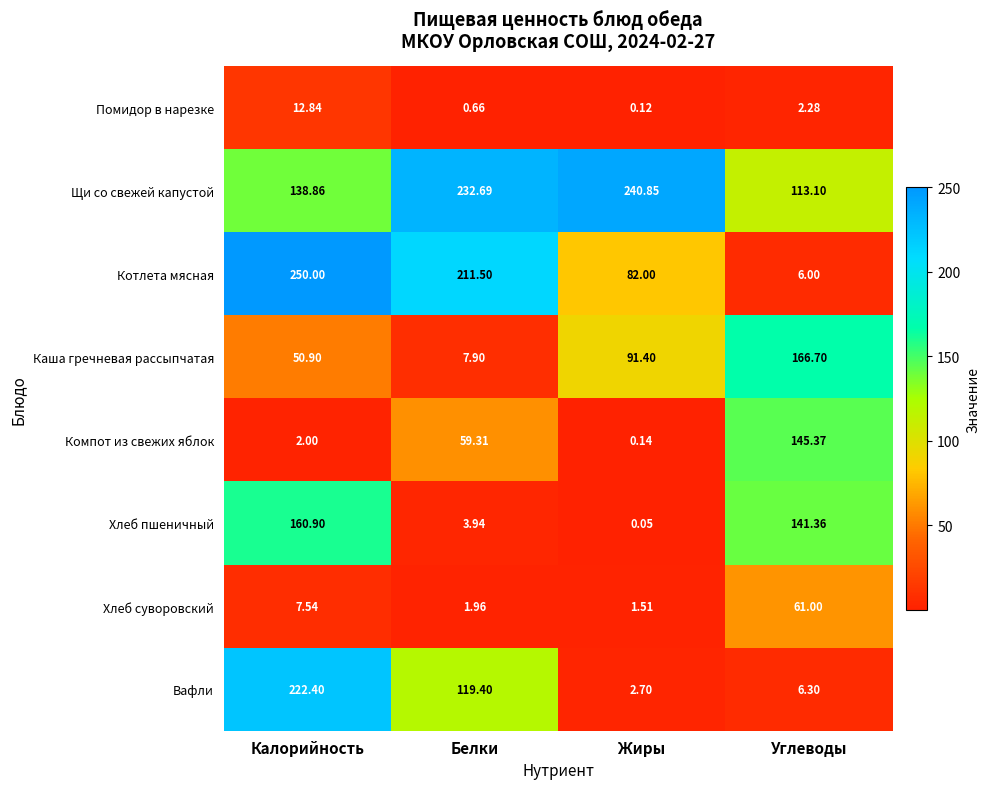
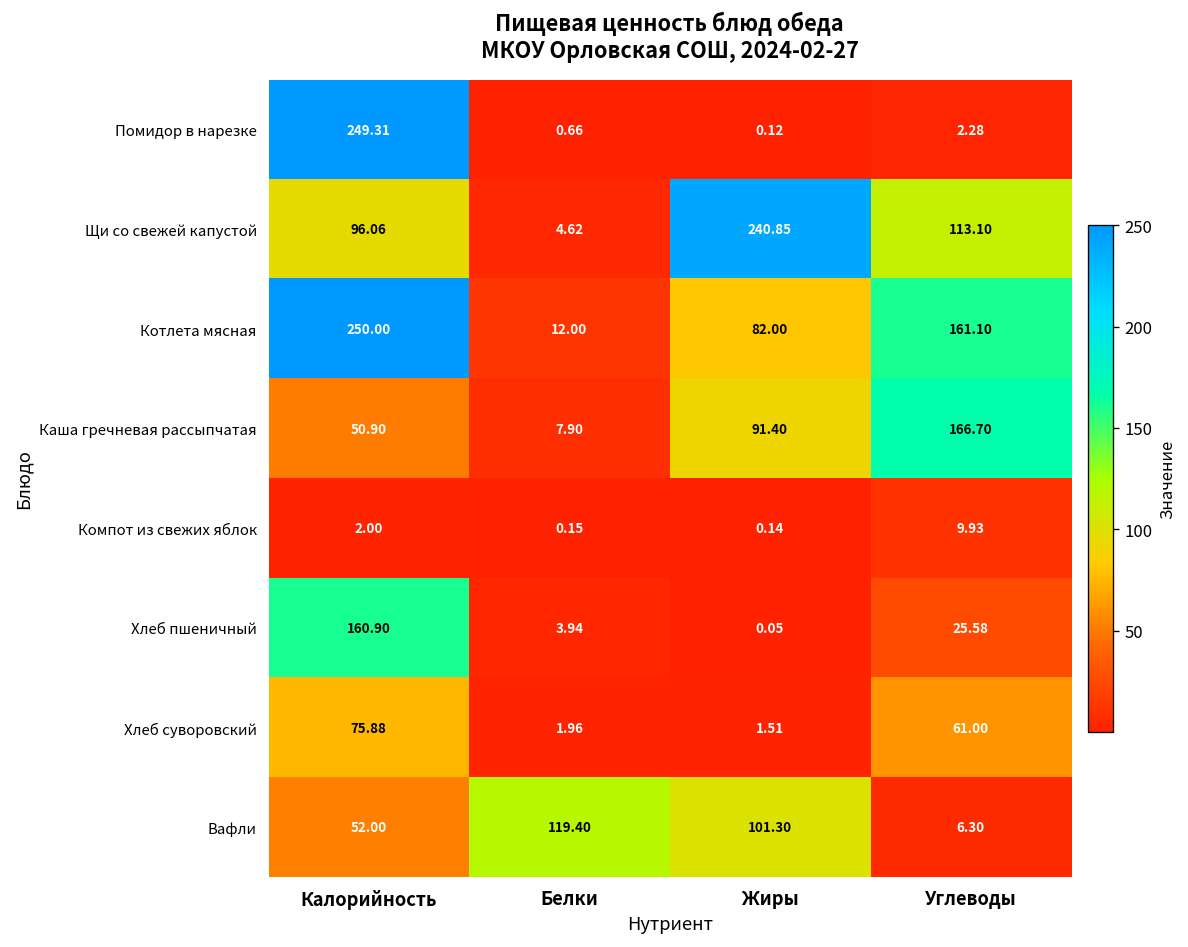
Помидор в нарезке, Калорийность: 12.84 -> 249.31
Щи со свежей капустой, Калорийность: 138.86 -> 96.06
Щи со свежей капустой, Белки: 232.69 -> 4.62
Котлета мясная, Белки: 211.50 -> 12.00
Котлета мясная, Углеводы: 6.00 -> 161.10
Компот из свежих яблок, Белки: 59.31 -> 0.15
Компот из свежих яблок, Углеводы: 145.37 -> 9.93
Хлеб пшеничный, Углеводы: 141.36 -> 25.58
Хлеб суворовский, Калорийность: 7.54 -> 75.88
Вафли, Калорийность: 222.40 -> 52.00
Вафли, Жиры: 2.70 -> 101.30
